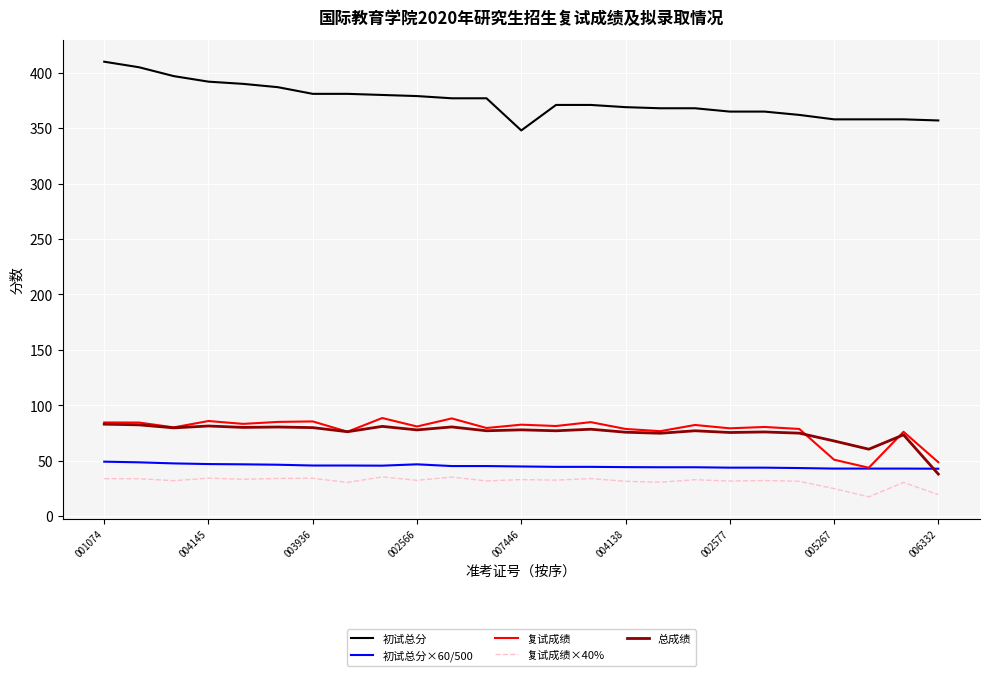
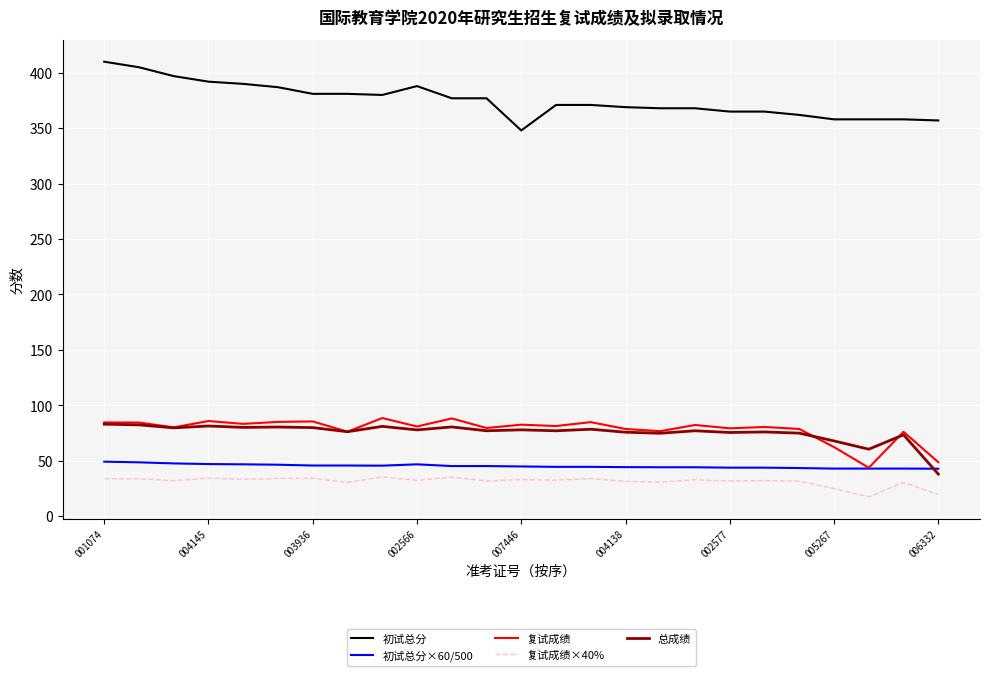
初试总分, 002566: 379 -> 388
复试成绩, 005267: 51 -> 62
